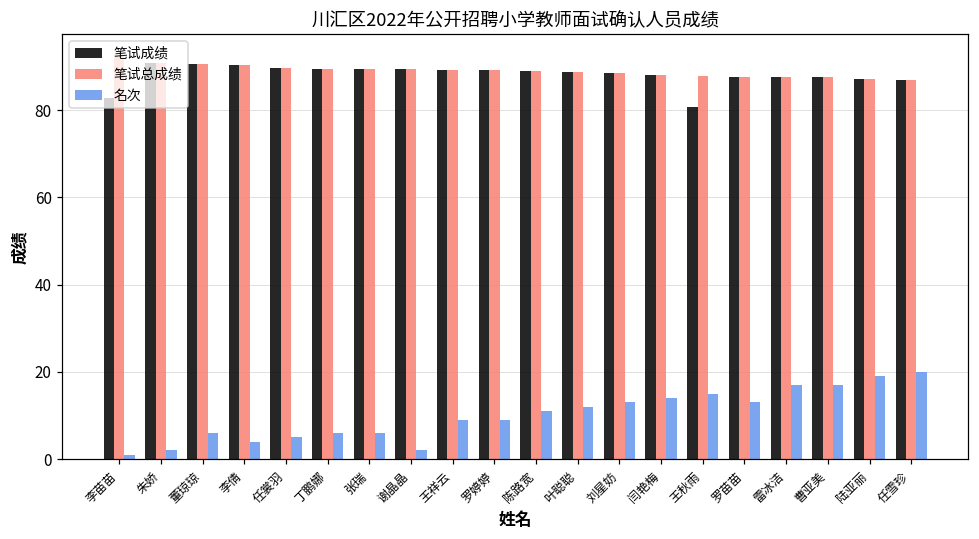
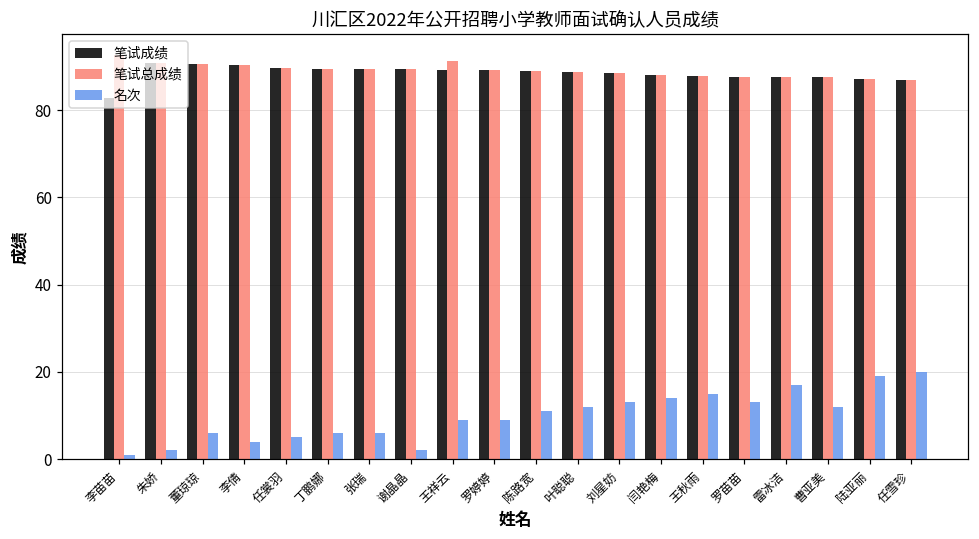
笔试总成绩, 王祥云: 89 -> 91
笔试成绩, 王秋雨: 81 -> 88
名次, 曹亚美: 17 -> 12
